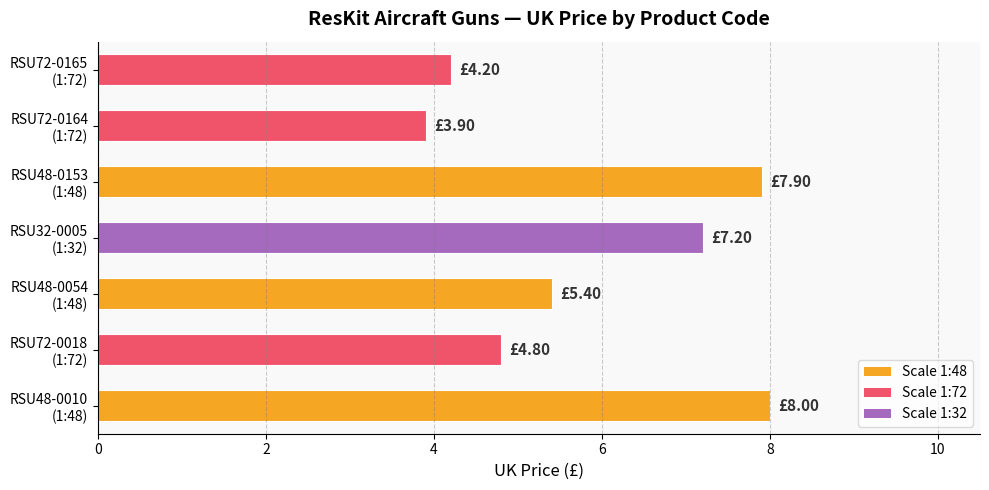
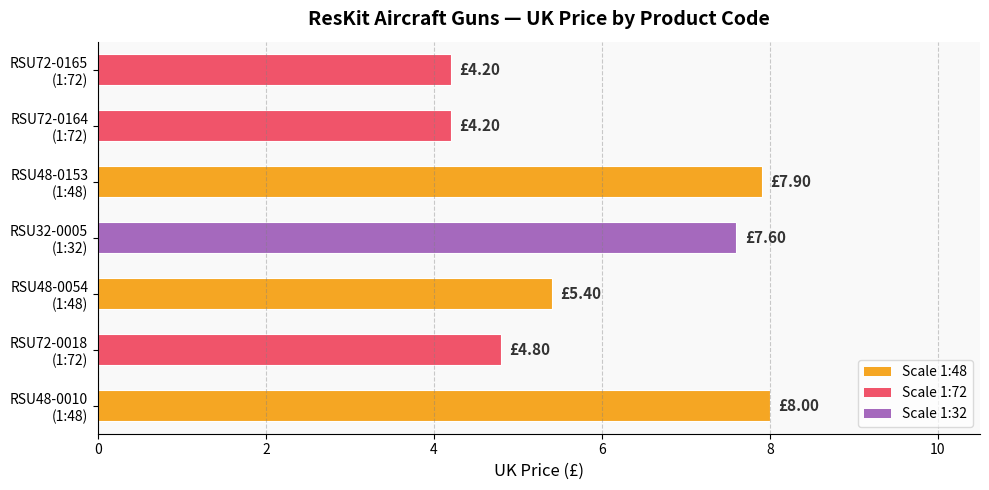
RSU72-0164 (1:72): £3.90 -> £4.20
RSU32-0005 (1:32): £7.20 -> £7.60
